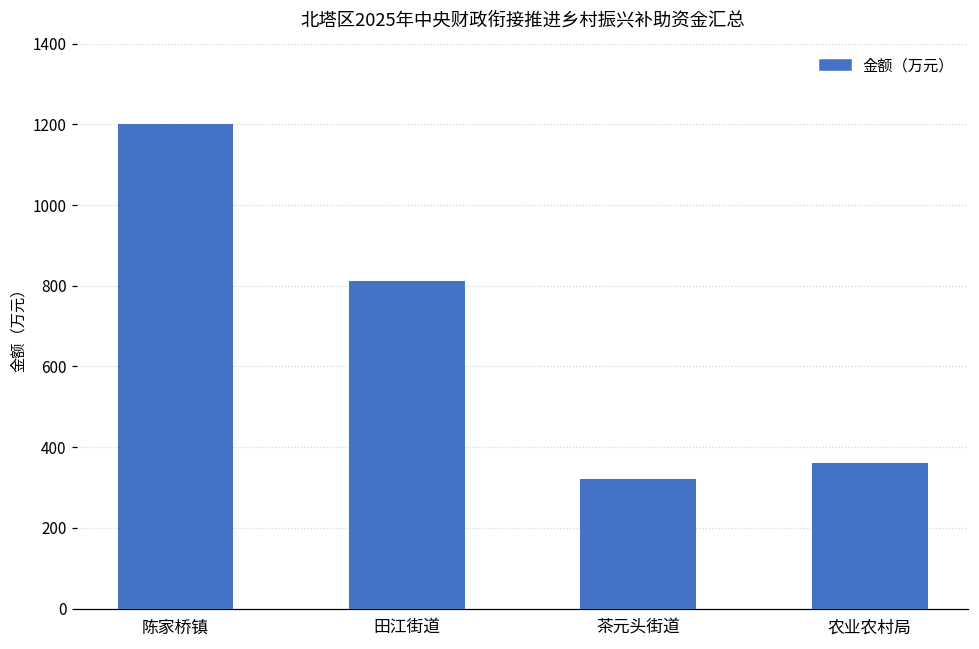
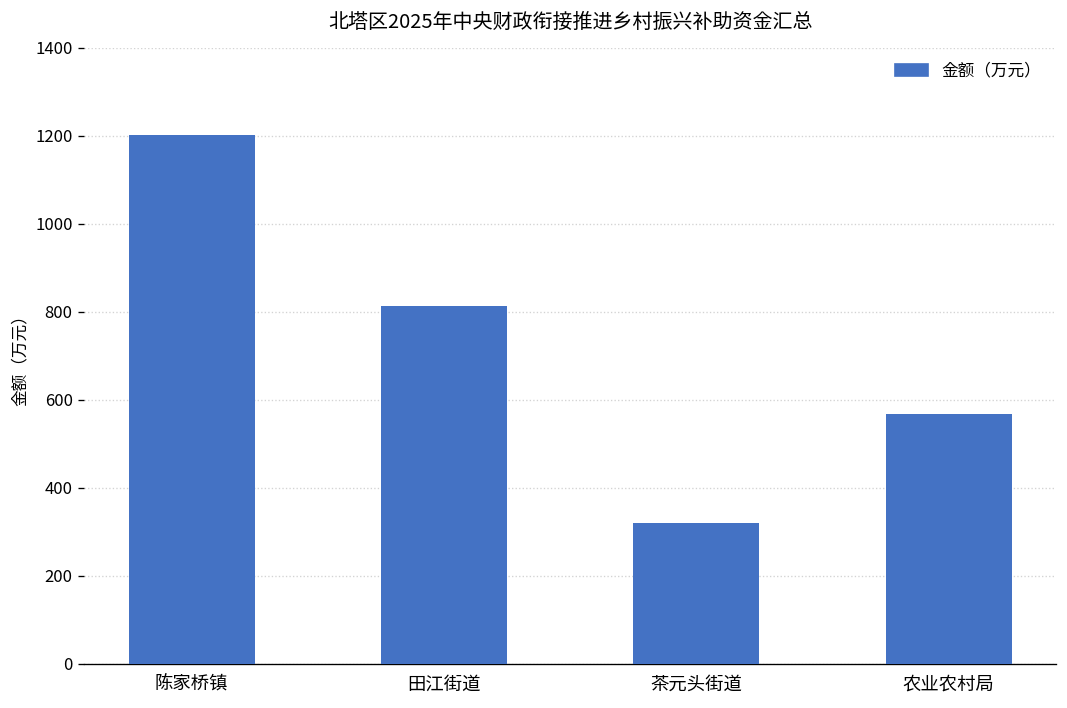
农业农村局: 360 -> 570
